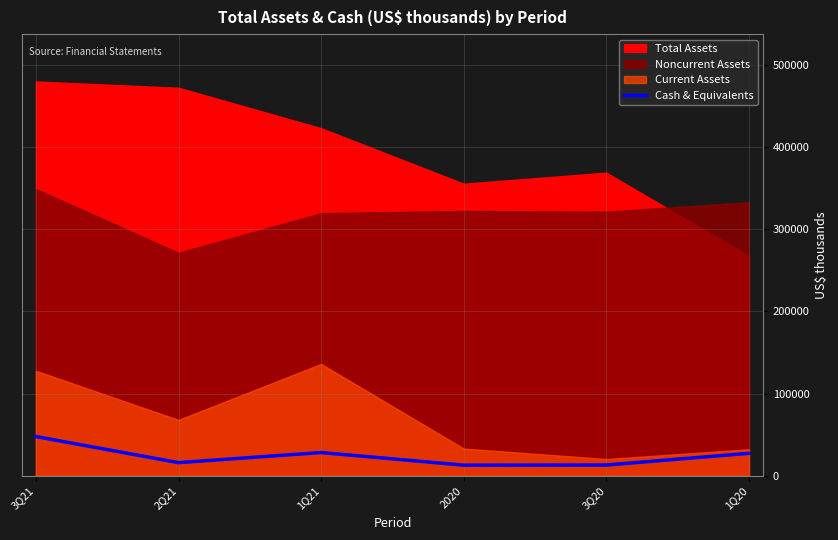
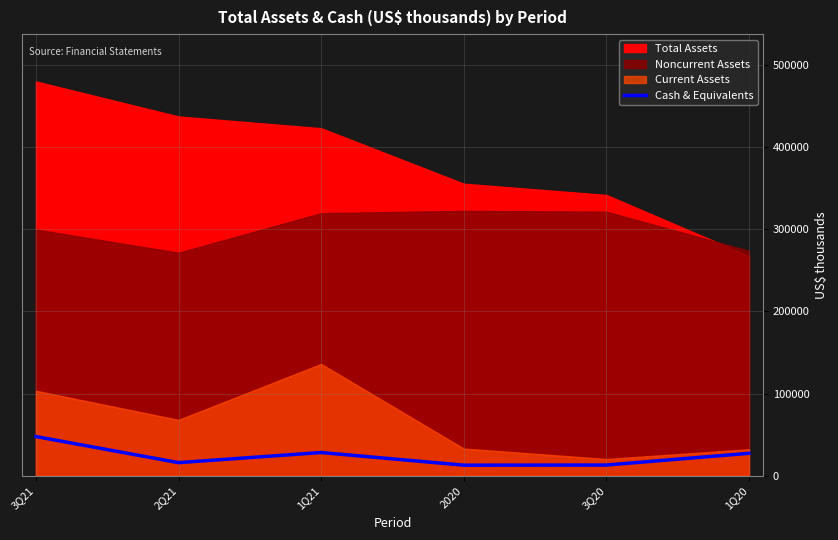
Noncurrent Assets, 3Q21: 350000 -> 300000
Current Assets, 3Q21: 130000 -> 100000
Total Assets, 2Q21: 470000 -> 440000
Total Assets, 3Q20: 370000 -> 340000
Noncurrent Assets, 1Q20: 330000 -> 270000
